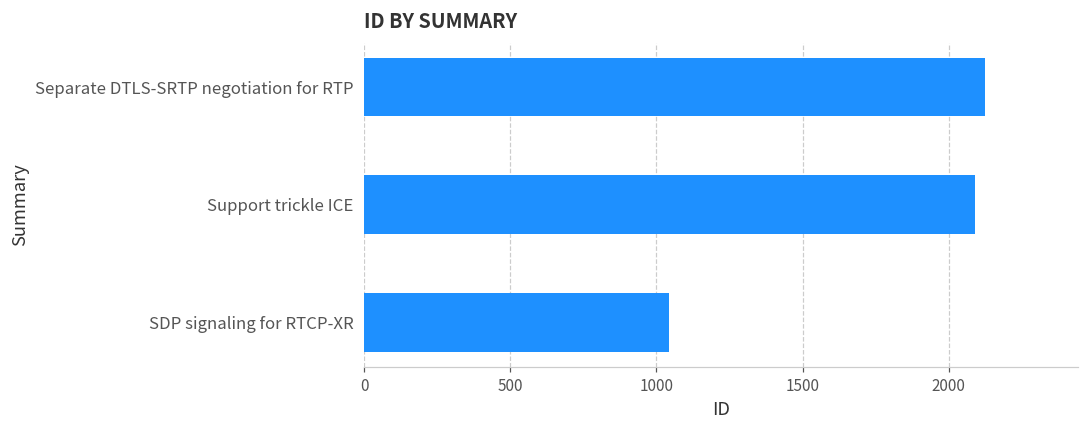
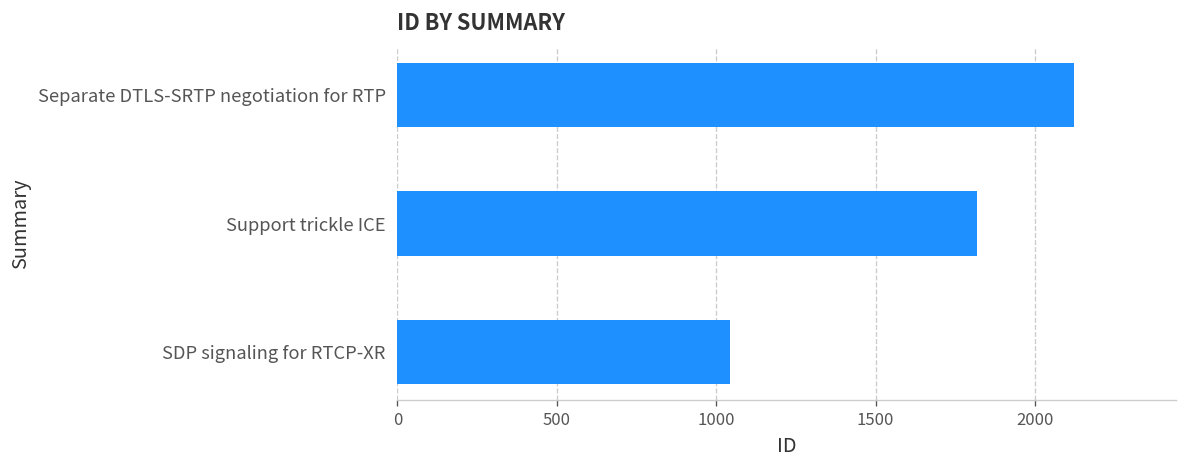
Support trickle ICE: 2090 -> 1820
